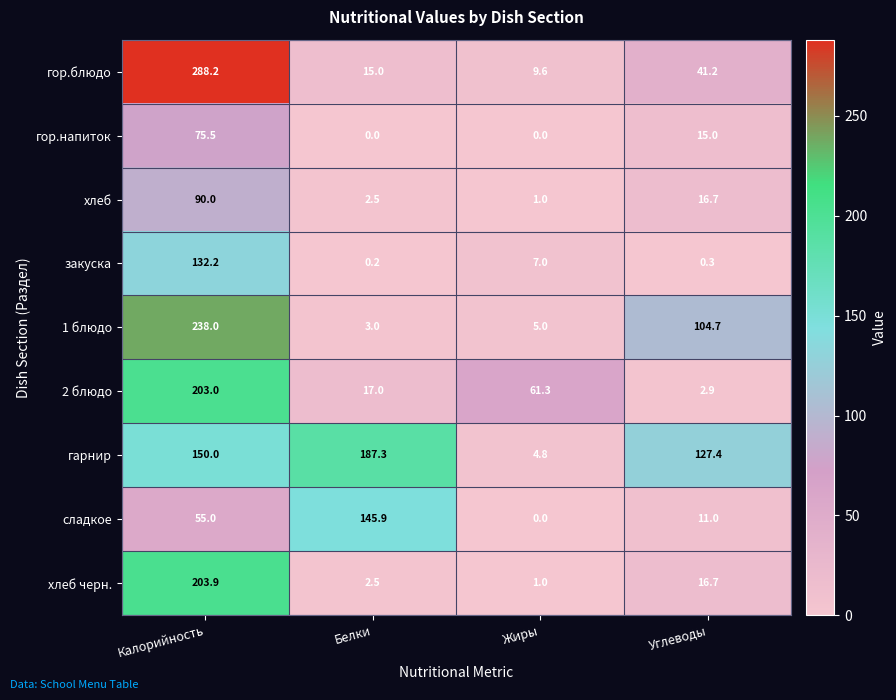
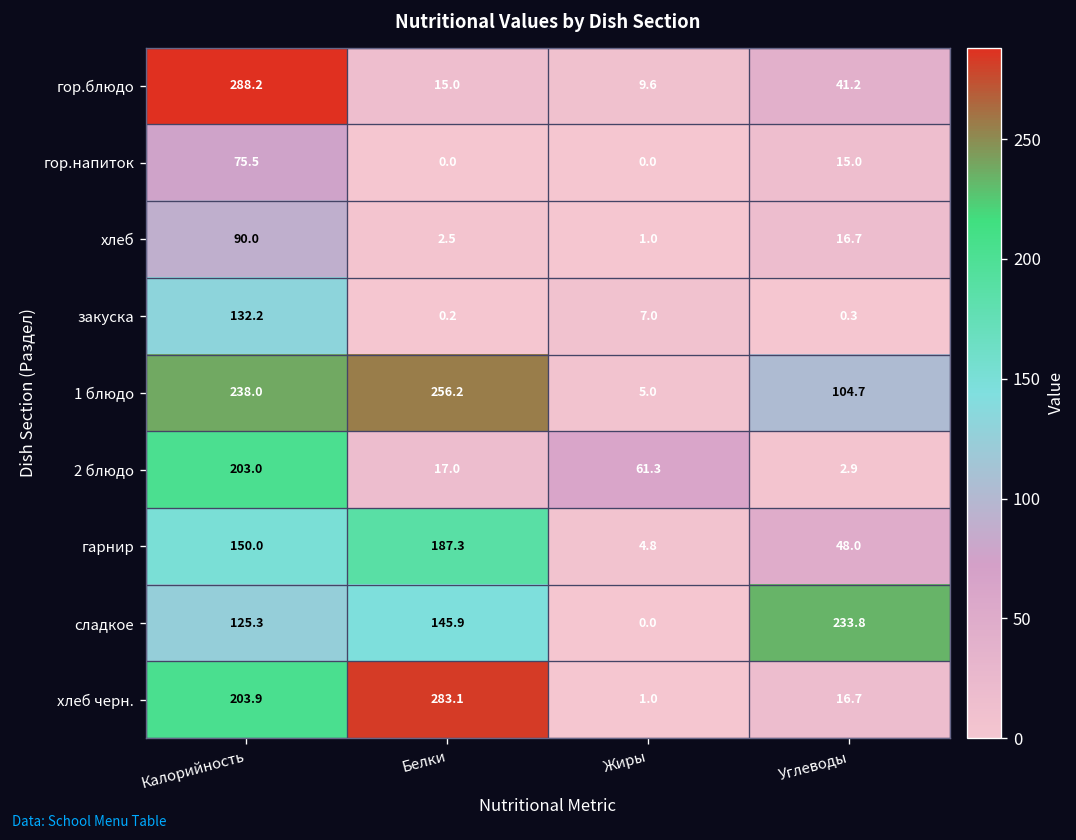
1 блюдо, Белки: 3.0 -> 256.2
гарнир, Углеводы: 127.4 -> 48.0
сладкое, Калорийность: 55.0 -> 125.3
сладкое, Углеводы: 11.0 -> 233.8
хлеб черн., Белки: 2.5 -> 283.1
